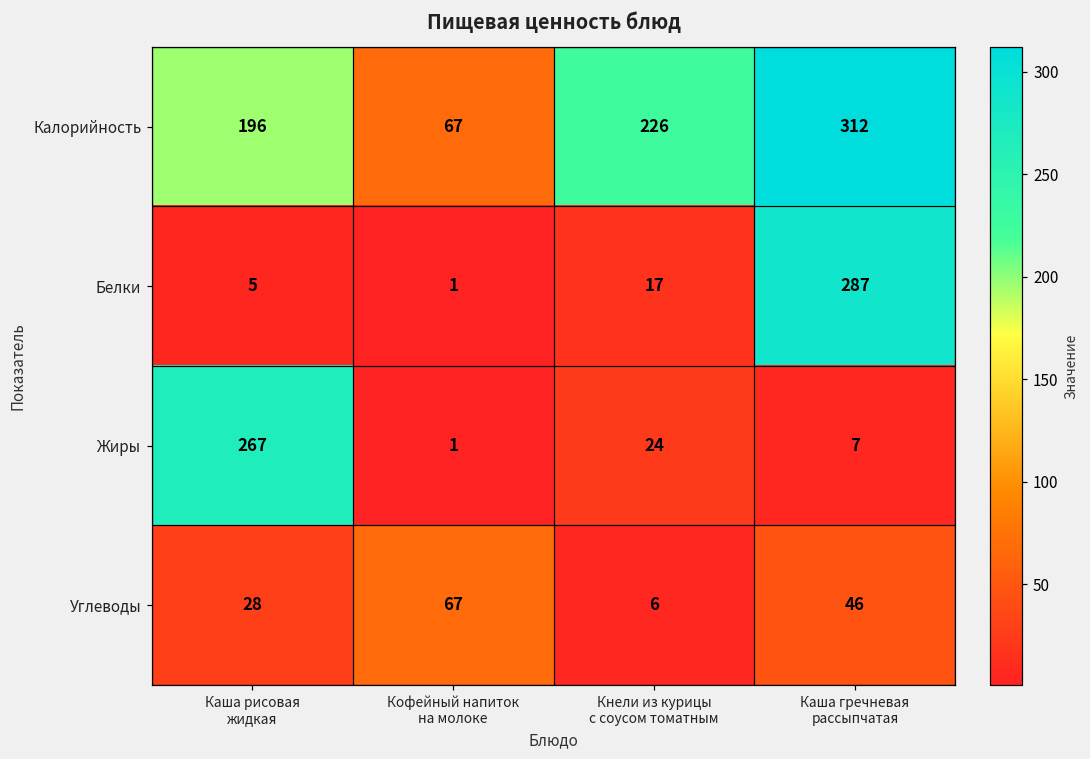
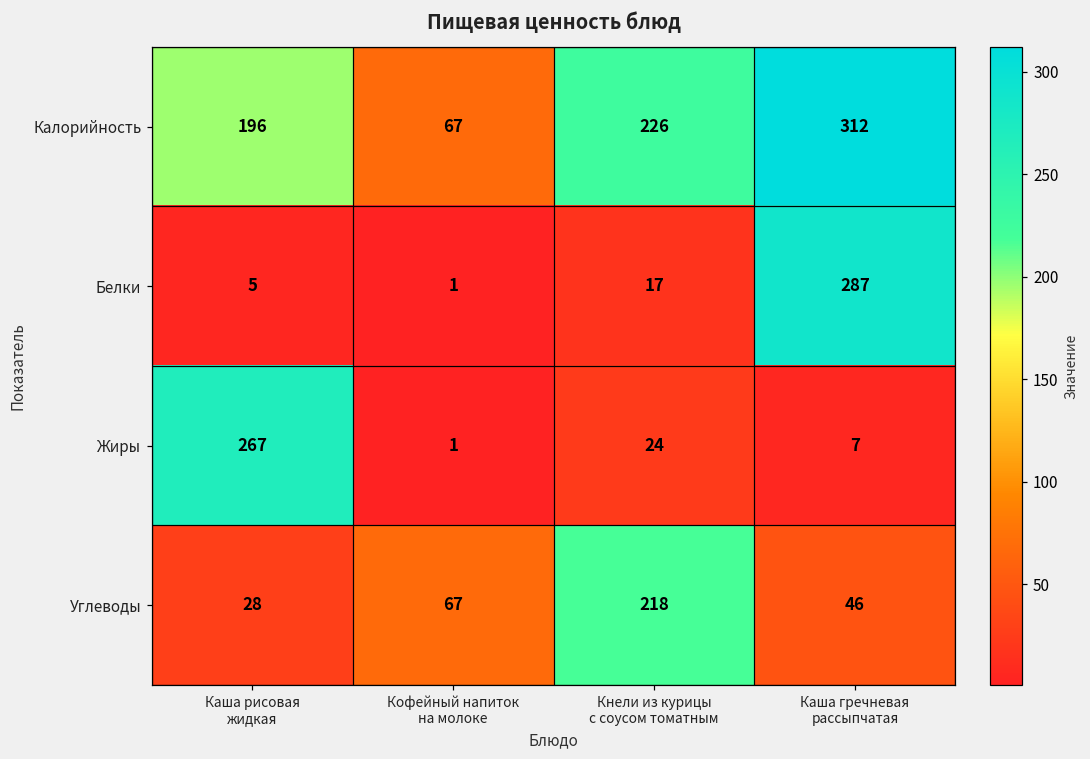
Углеводы, Кнели из курицы с соусом томатным: 6 -> 218
